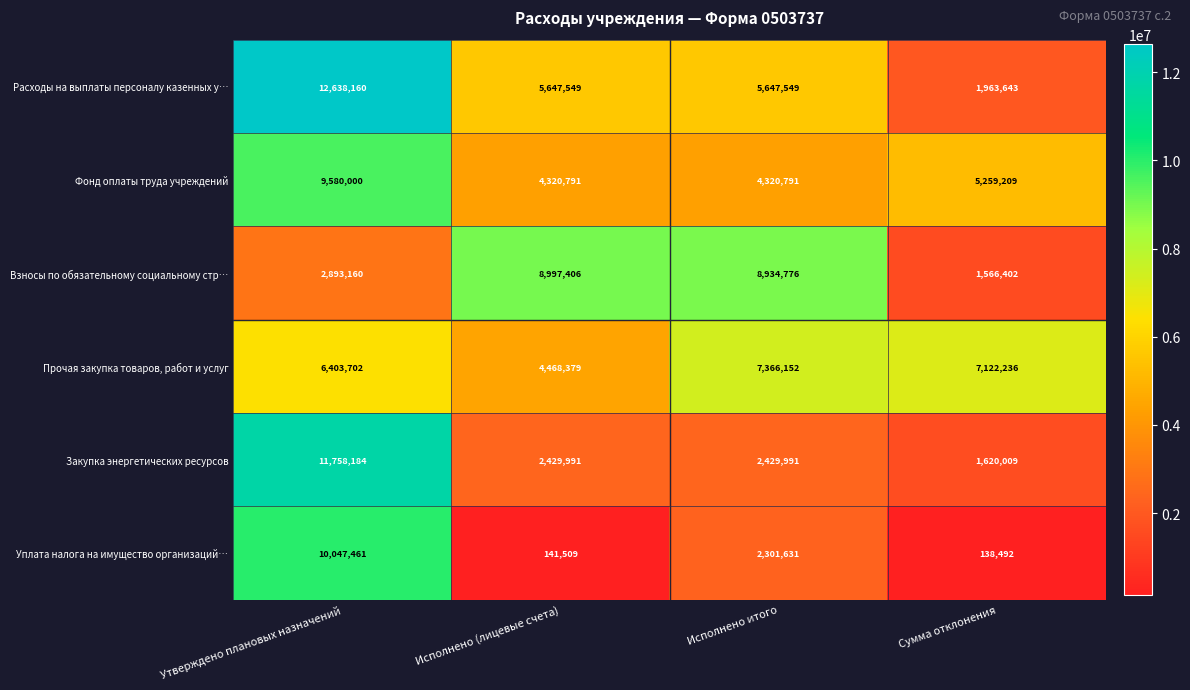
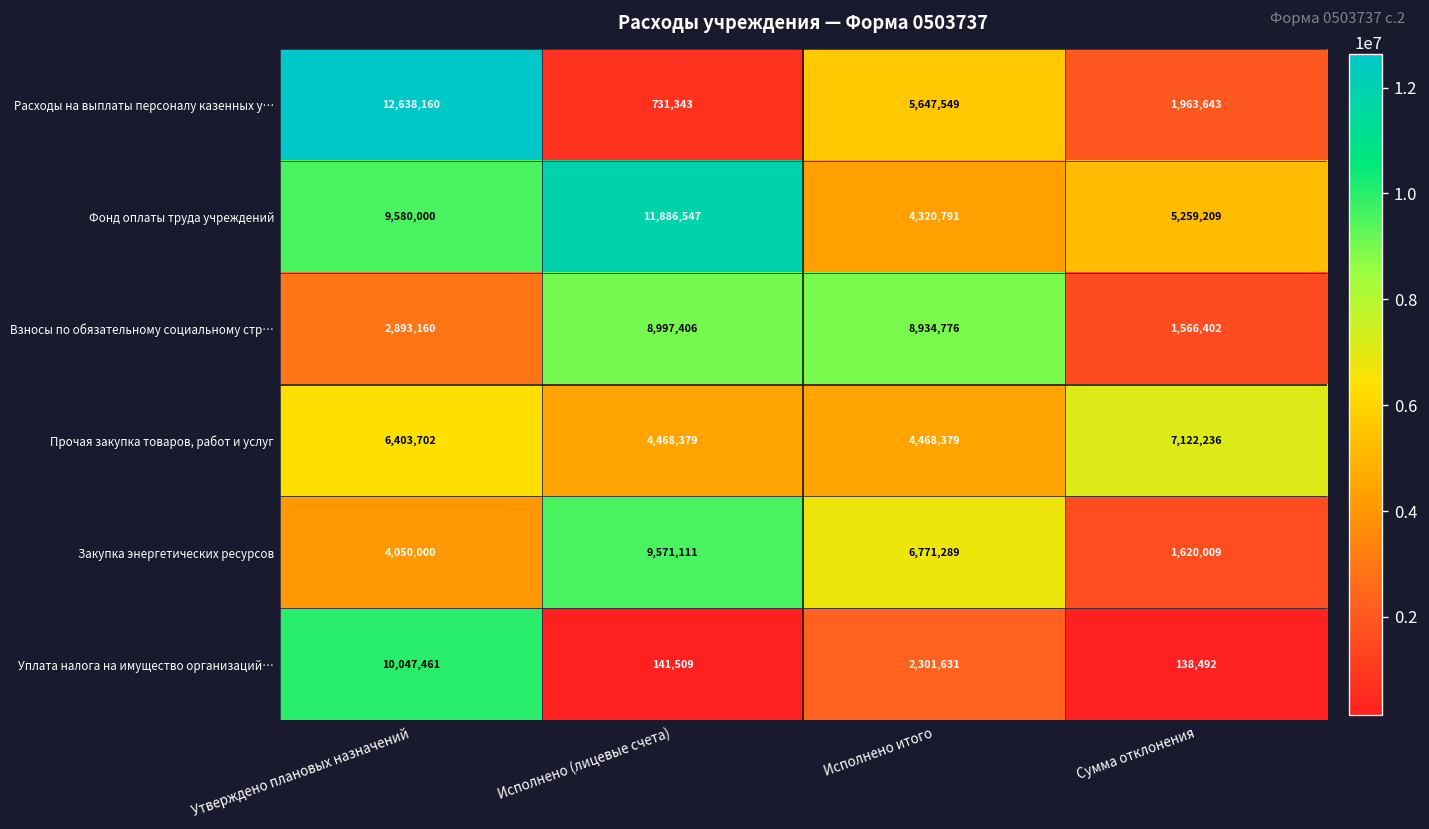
Расходы на выплаты персоналу казенных у…, Исполнено (лицевые счета): 5,647,549 -> 731,343
Фонд оплаты труда учреждений, Исполнено (лицевые счета): 4,320,791 -> 11,886,547
Прочая закупка товаров, работ и услуг, Исполнено итого: 7,366,152 -> 4,468,379
Закупка энергетических ресурсов, Утверждено плановых назначений: 11,758,184 -> 4,050,000
Закупка энергетических ресурсов, Исполнено (лицевые счета): 2,429,991 -> 9,571,111
Закупка энергетических ресурсов, Исполнено итого: 2,429,991 -> 6,771,289
